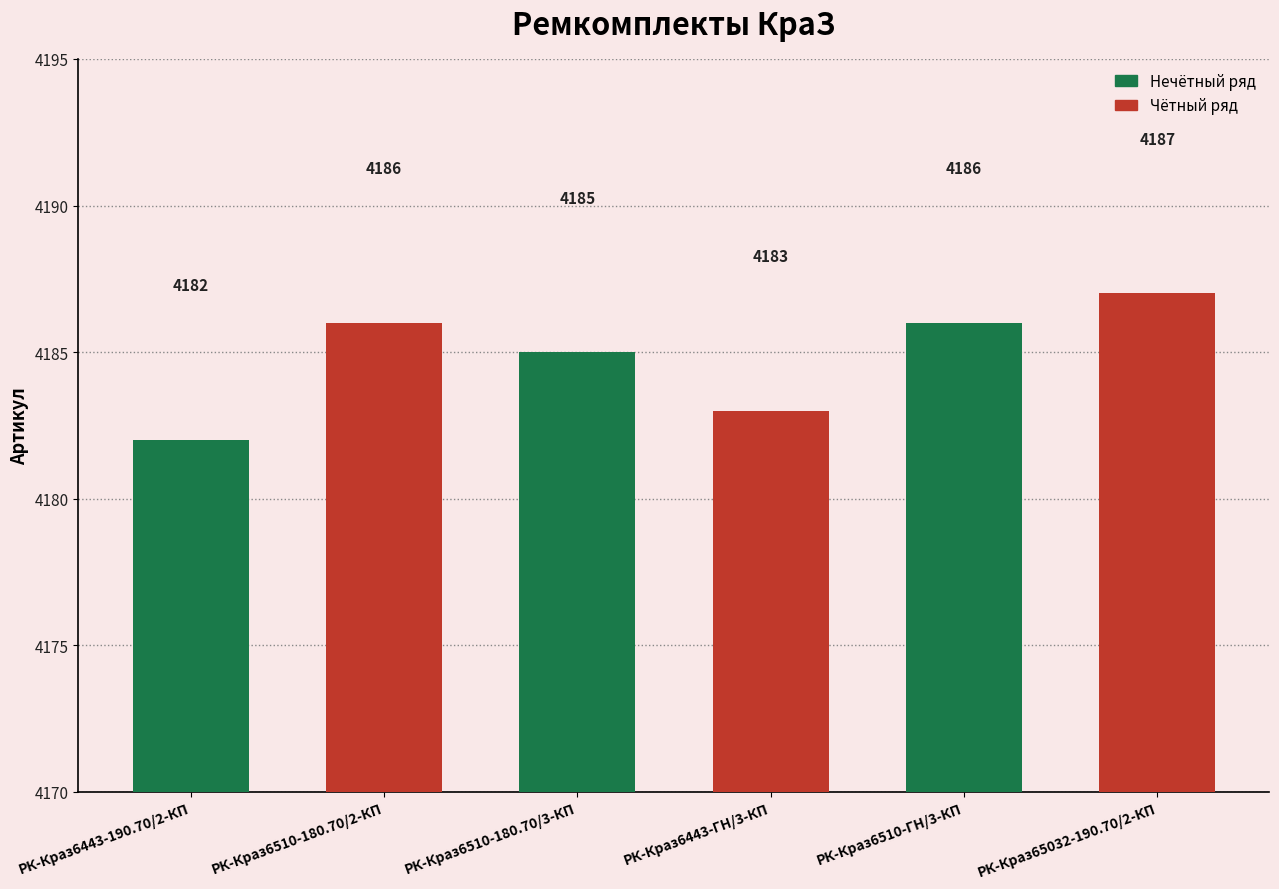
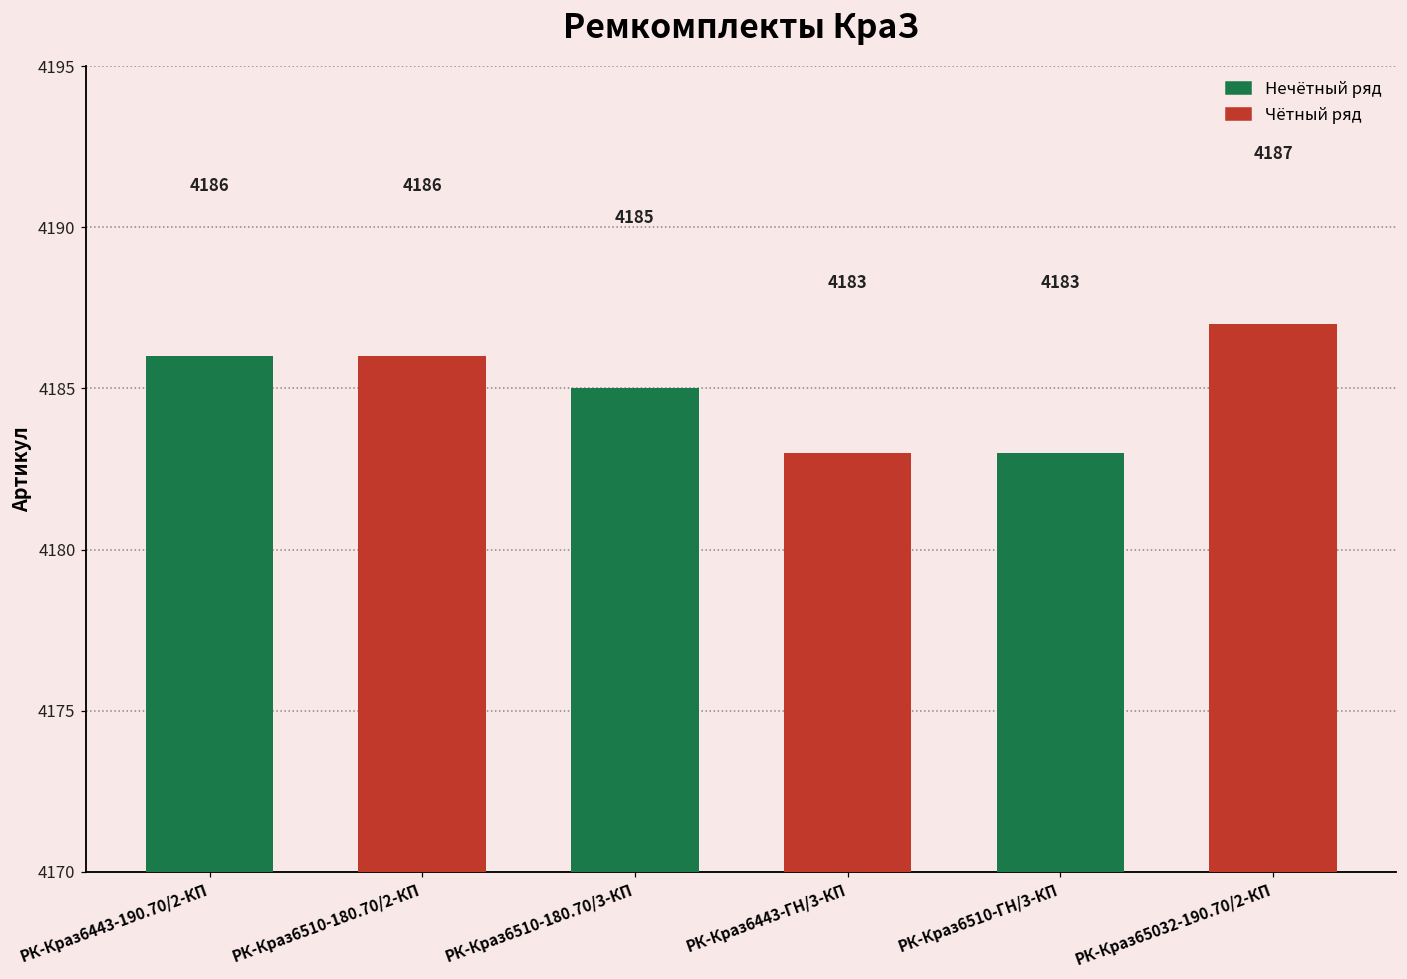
РК-Краз6443-190.70/2-КП: 4182 -> 4186
РК-Краз6510-ГН/3-КП: 4186 -> 4183
